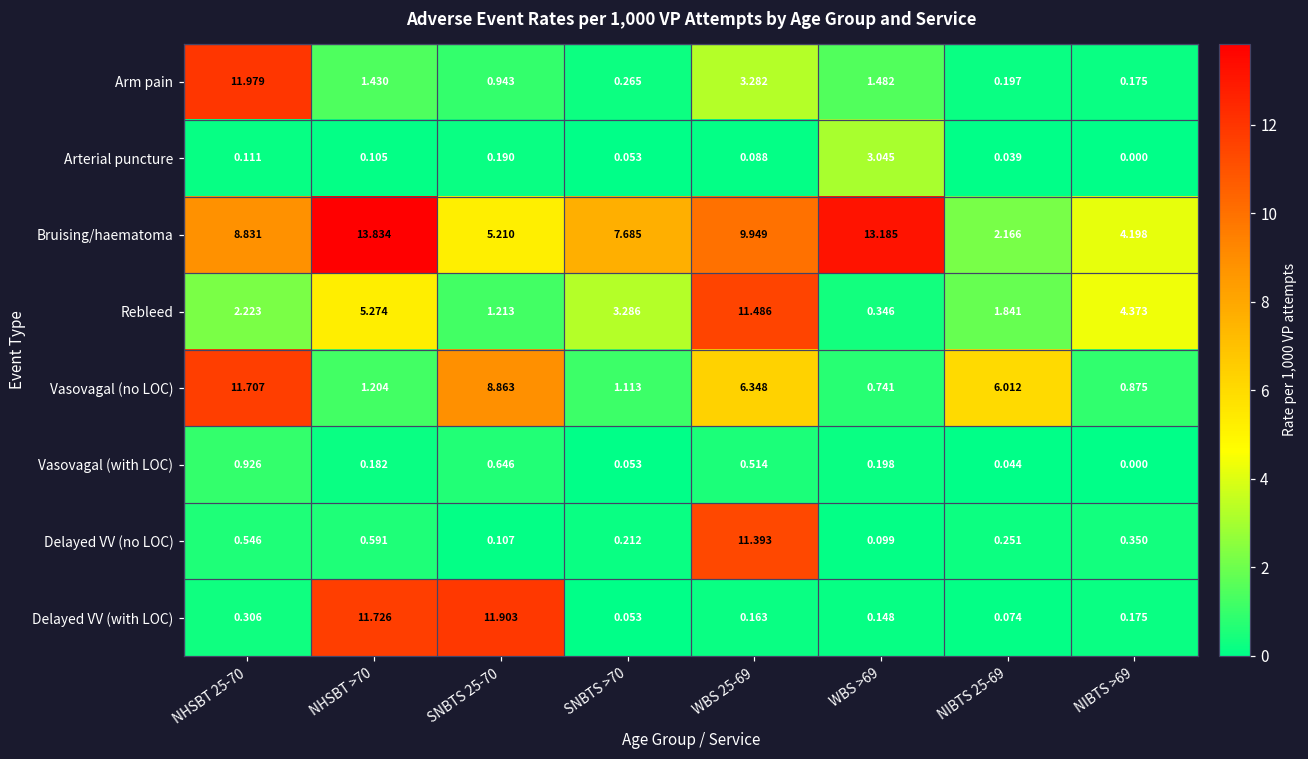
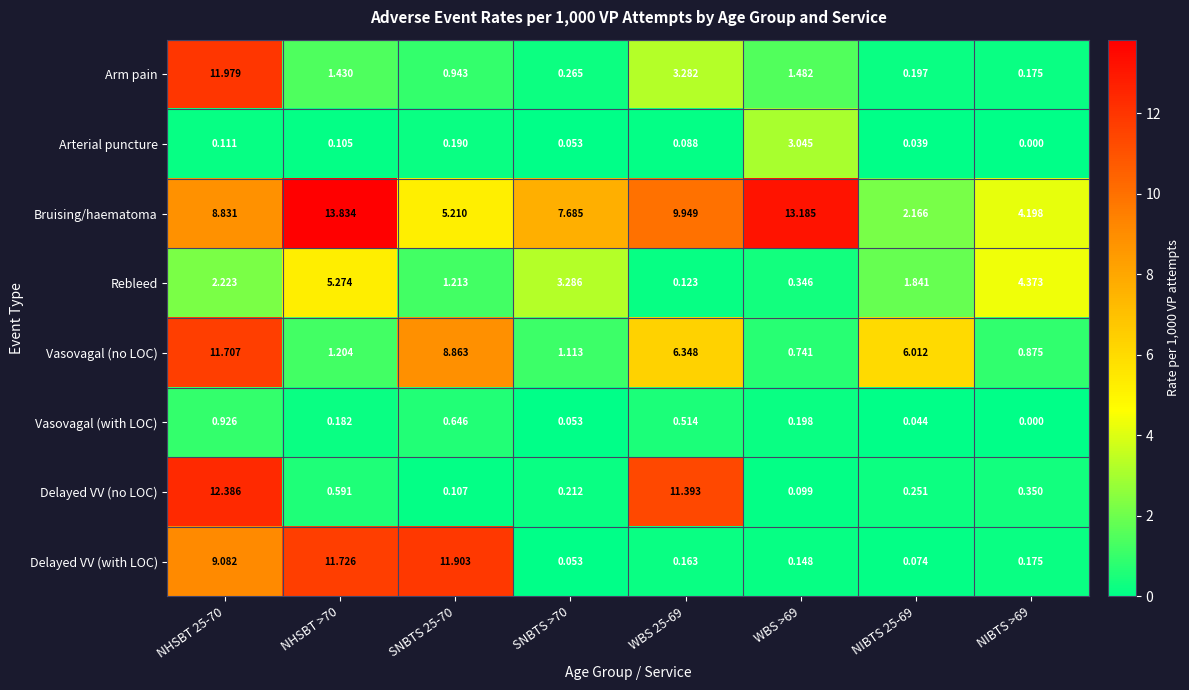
Rebleed, WBS 25-69: 11.486 -> 0.123
Delayed VV (no LOC), NHSBT 25-70: 0.546 -> 12.386
Delayed VV (with LOC), NHSBT 25-70: 0.306 -> 9.082
